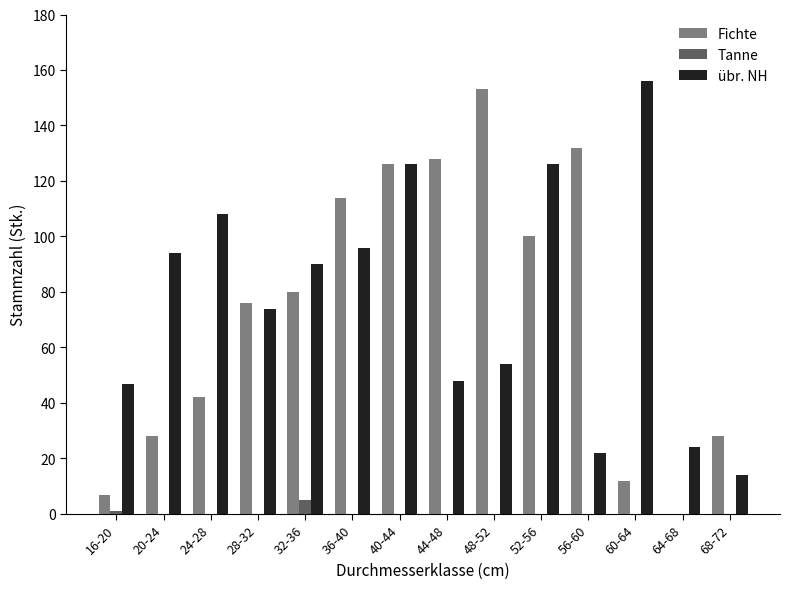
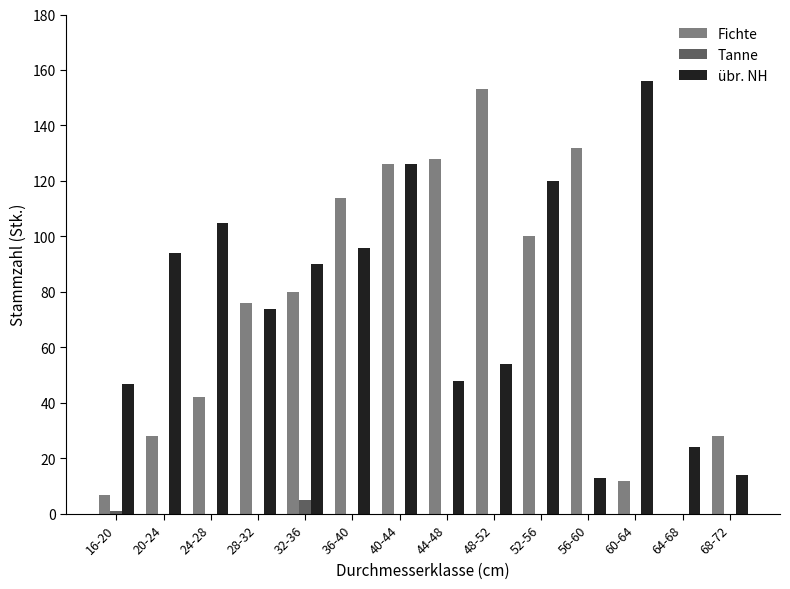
übr. NH, 24-28: 108 -> 105
übr. NH, 52-56: 126 -> 120
übr. NH, 56-60: 22 -> 13
